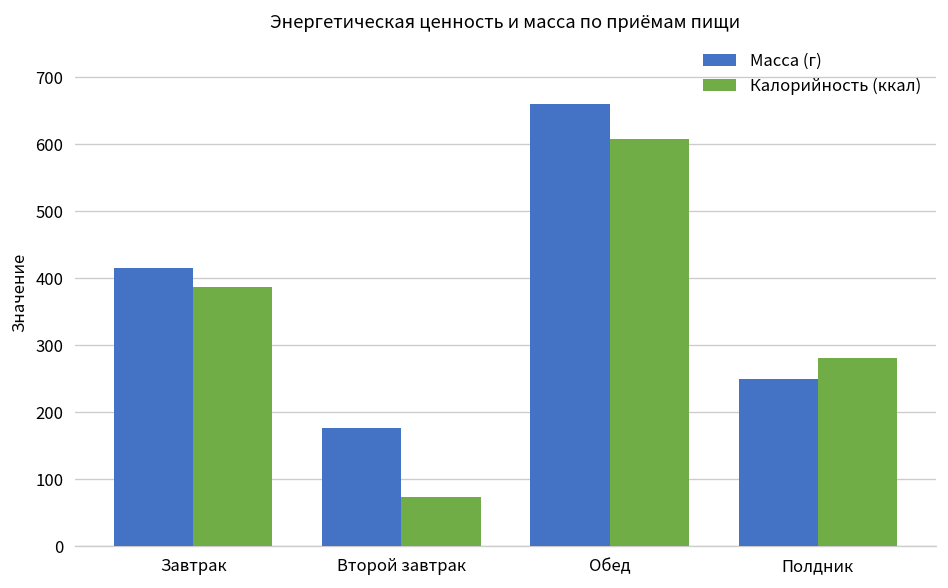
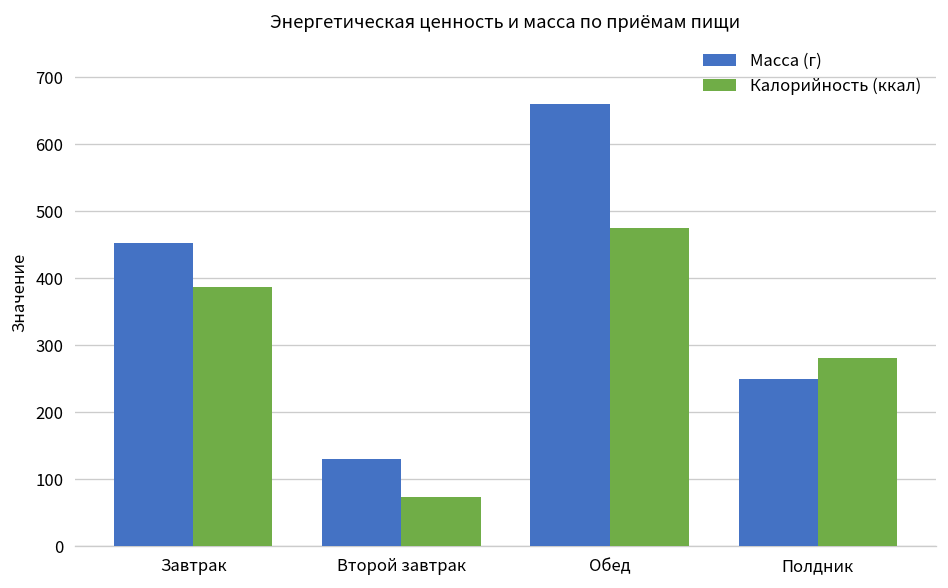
Масса (г), Завтрак: 420 -> 450
Масса (г), Второй завтрак: 180 -> 130
Калорийность (ккал), Обед: 610 -> 480
